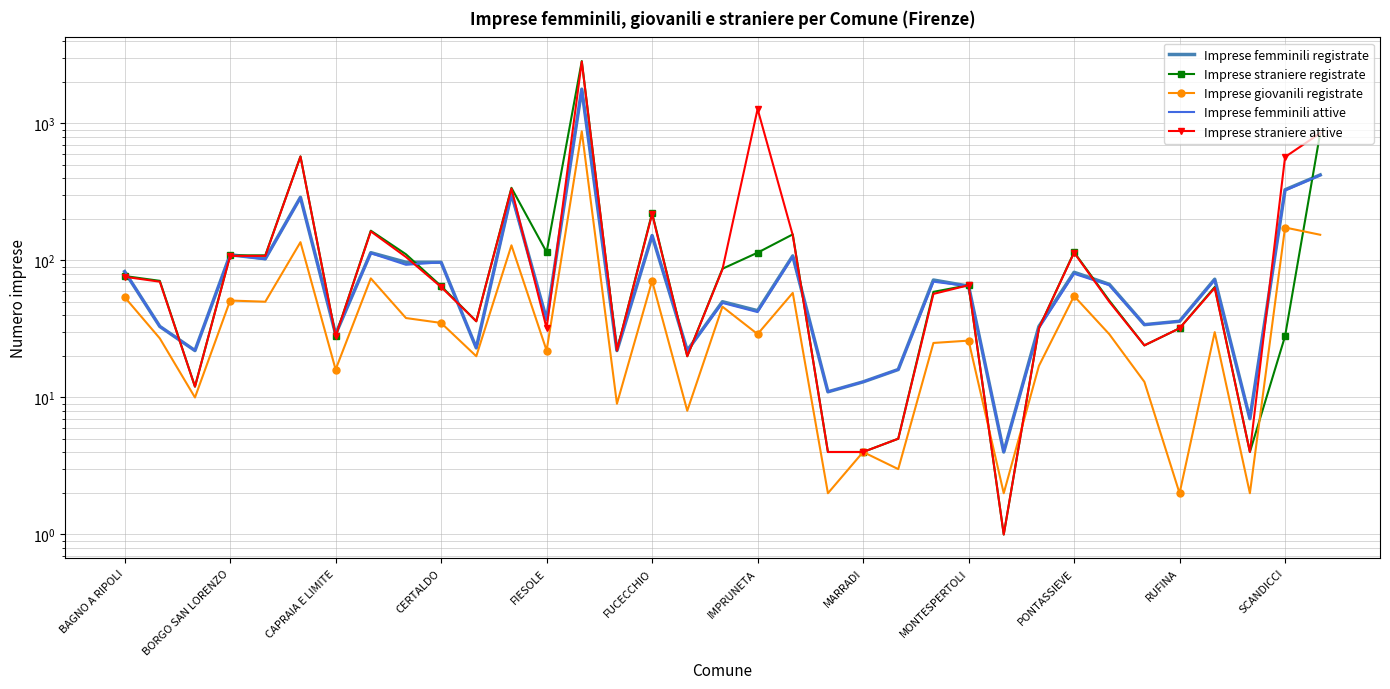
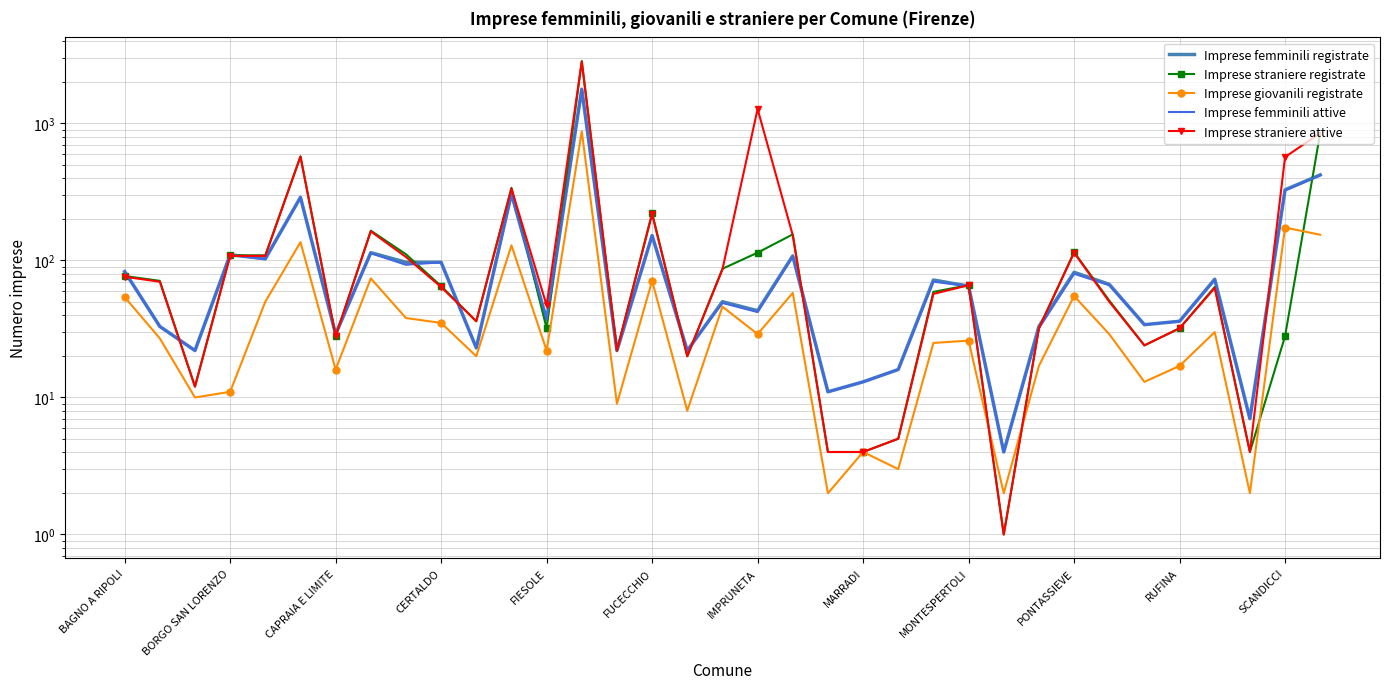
Imprese giovanili registrate, BORGO SAN LORENZO: 51 -> 11
Imprese straniere registrate, FIESOLE: 120 -> 32
Imprese straniere attive, FIESOLE: 32 -> 47
Imprese giovanili registrate, RUFINA: 2 -> 17
